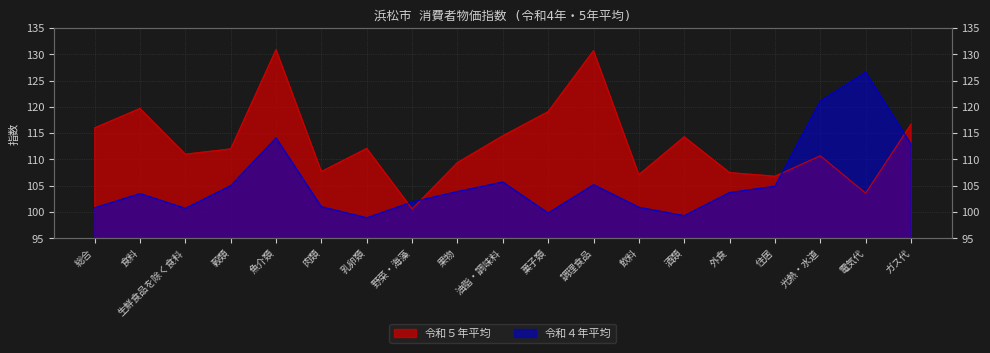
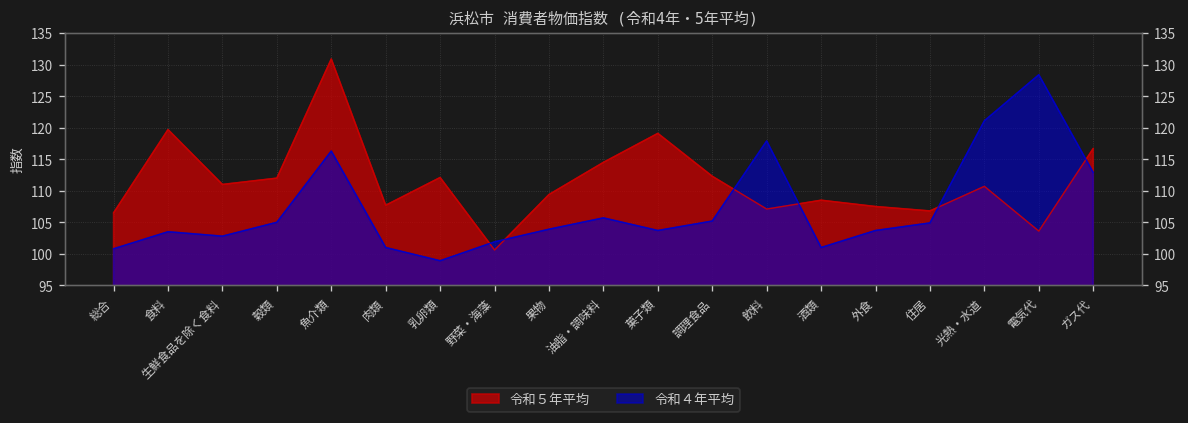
令和５年平均, 総合: 116 -> 107
令和４年平均, 生鮮食品を除く食料: 101 -> 103
令和４年平均, 魚介類: 114 -> 116
令和４年平均, 菓子類: 100 -> 104
令和５年平均, 調理食品: 131 -> 112
令和４年平均, 飲料: 101 -> 118
令和５年平均, 酒類: 114 -> 109
令和４年平均, 酒類: 99 -> 101
令和４年平均, 電気代: 127 -> 128
